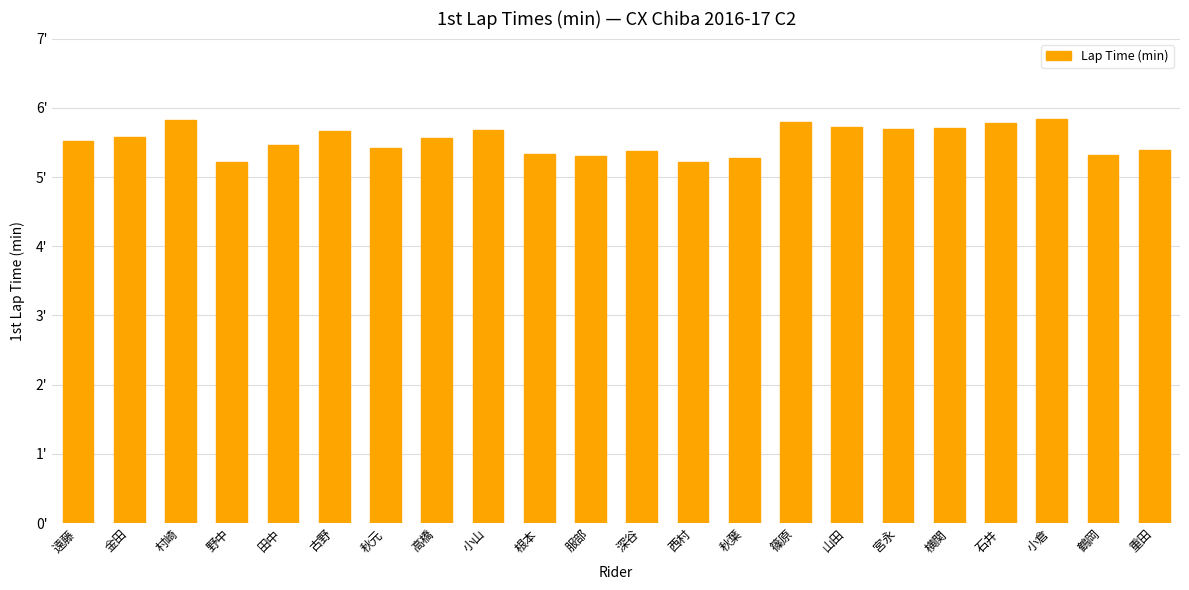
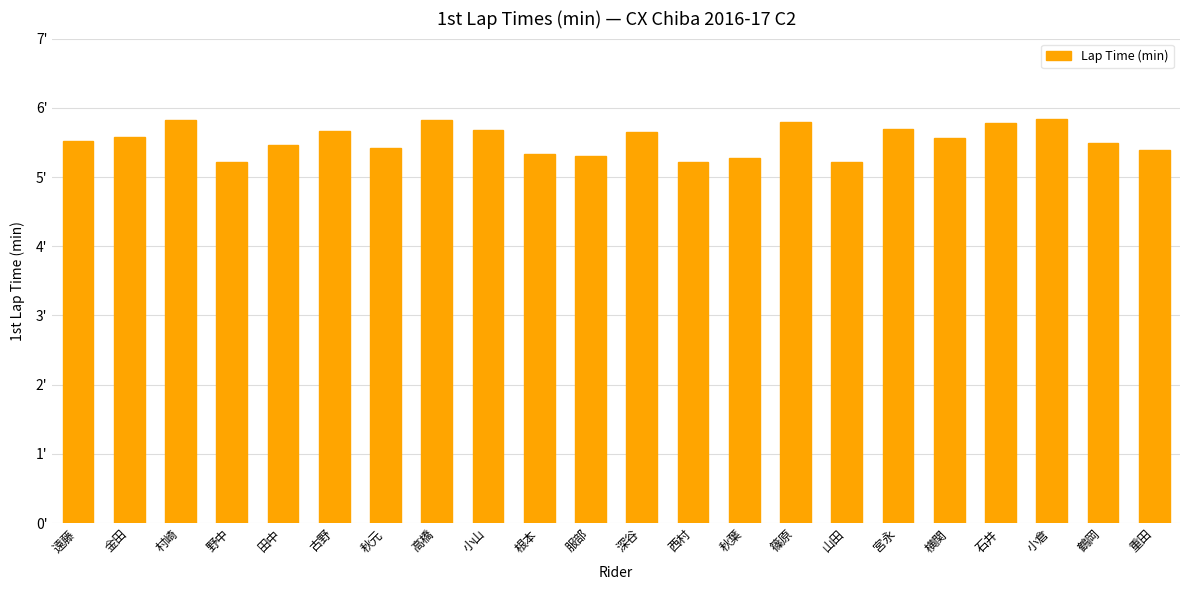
高橋: 5.6' -> 5.8'
深谷: 5.4' -> 5.6'
山田: 5.7' -> 5.2'
横関: 5.7' -> 5.6'
鶴岡: 5.3' -> 5.5'
